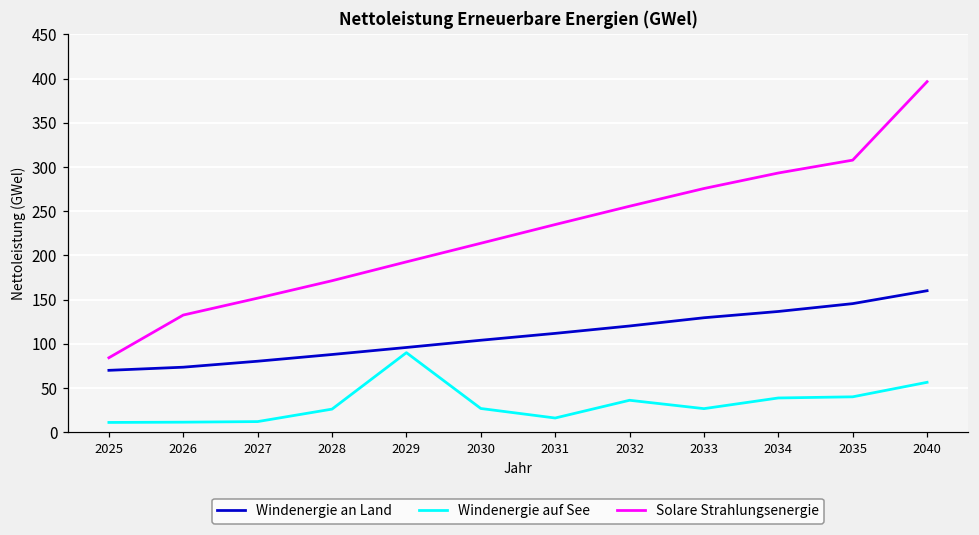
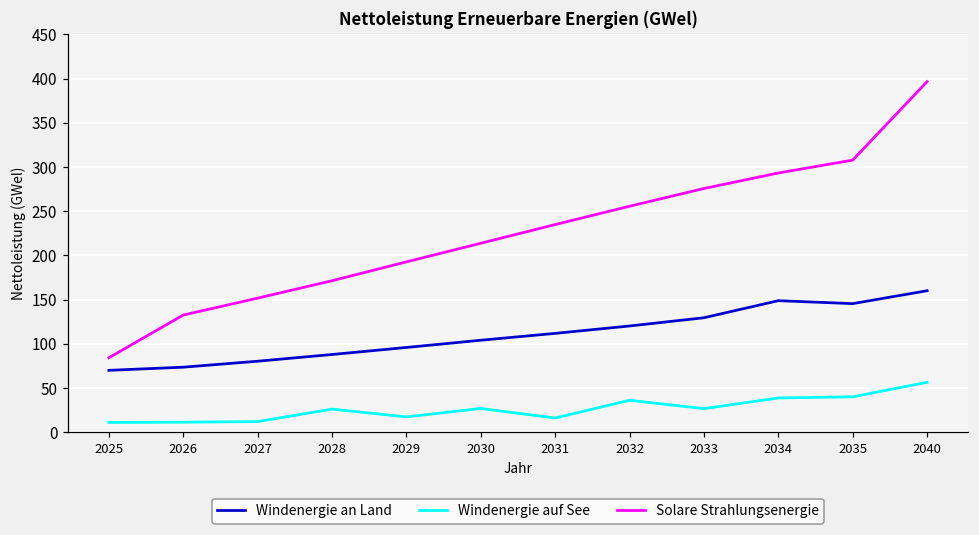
Windenergie auf See, 2029: 90 -> 20
Windenergie an Land, 2034: 140 -> 150
